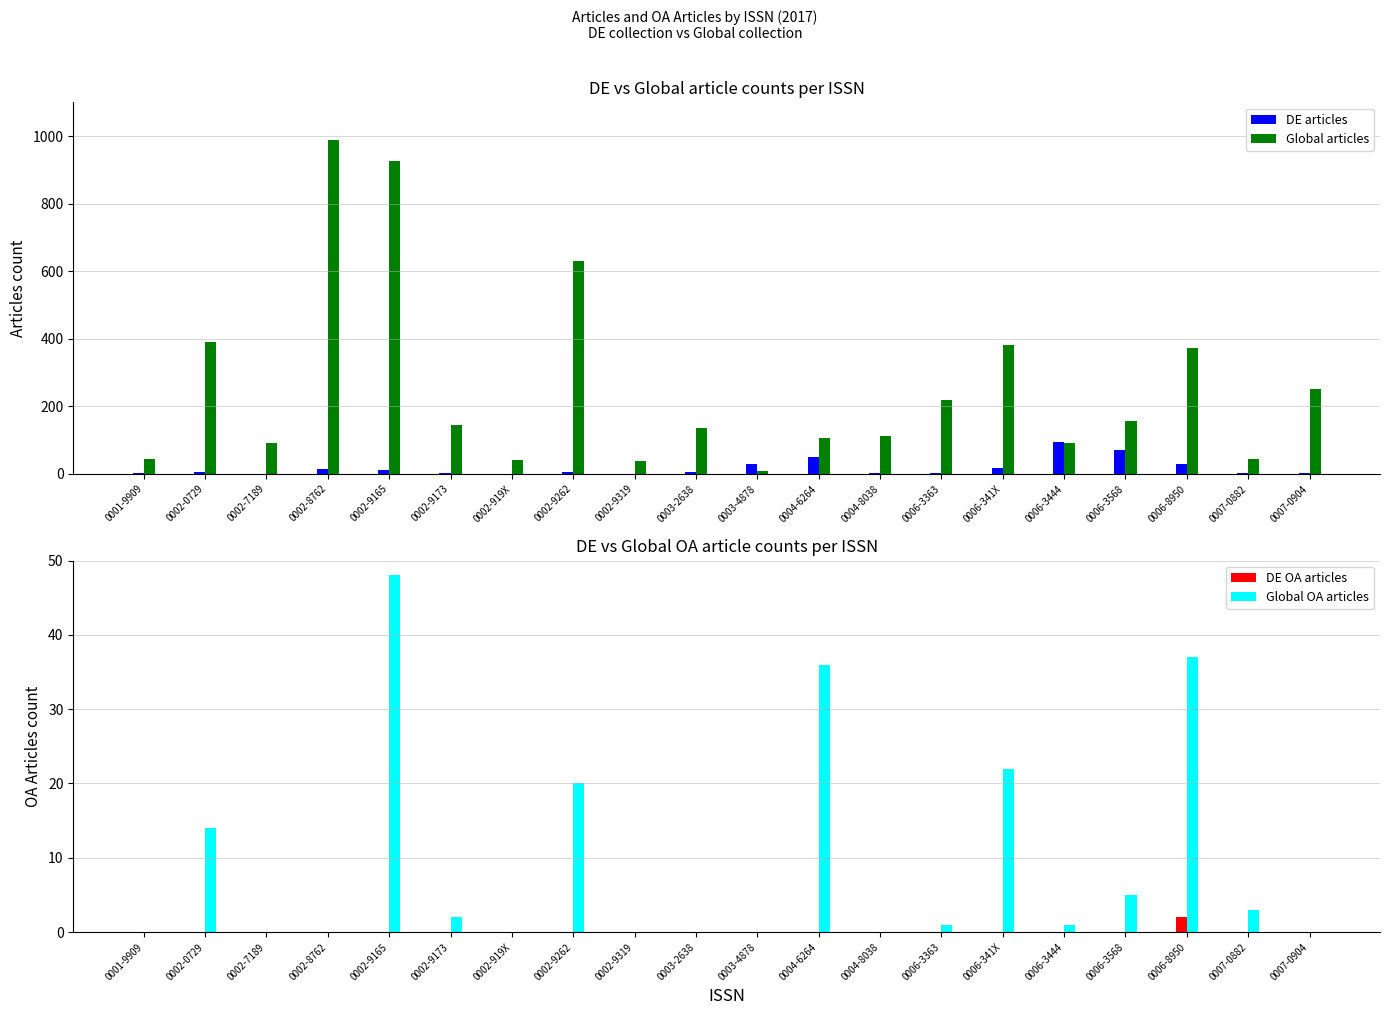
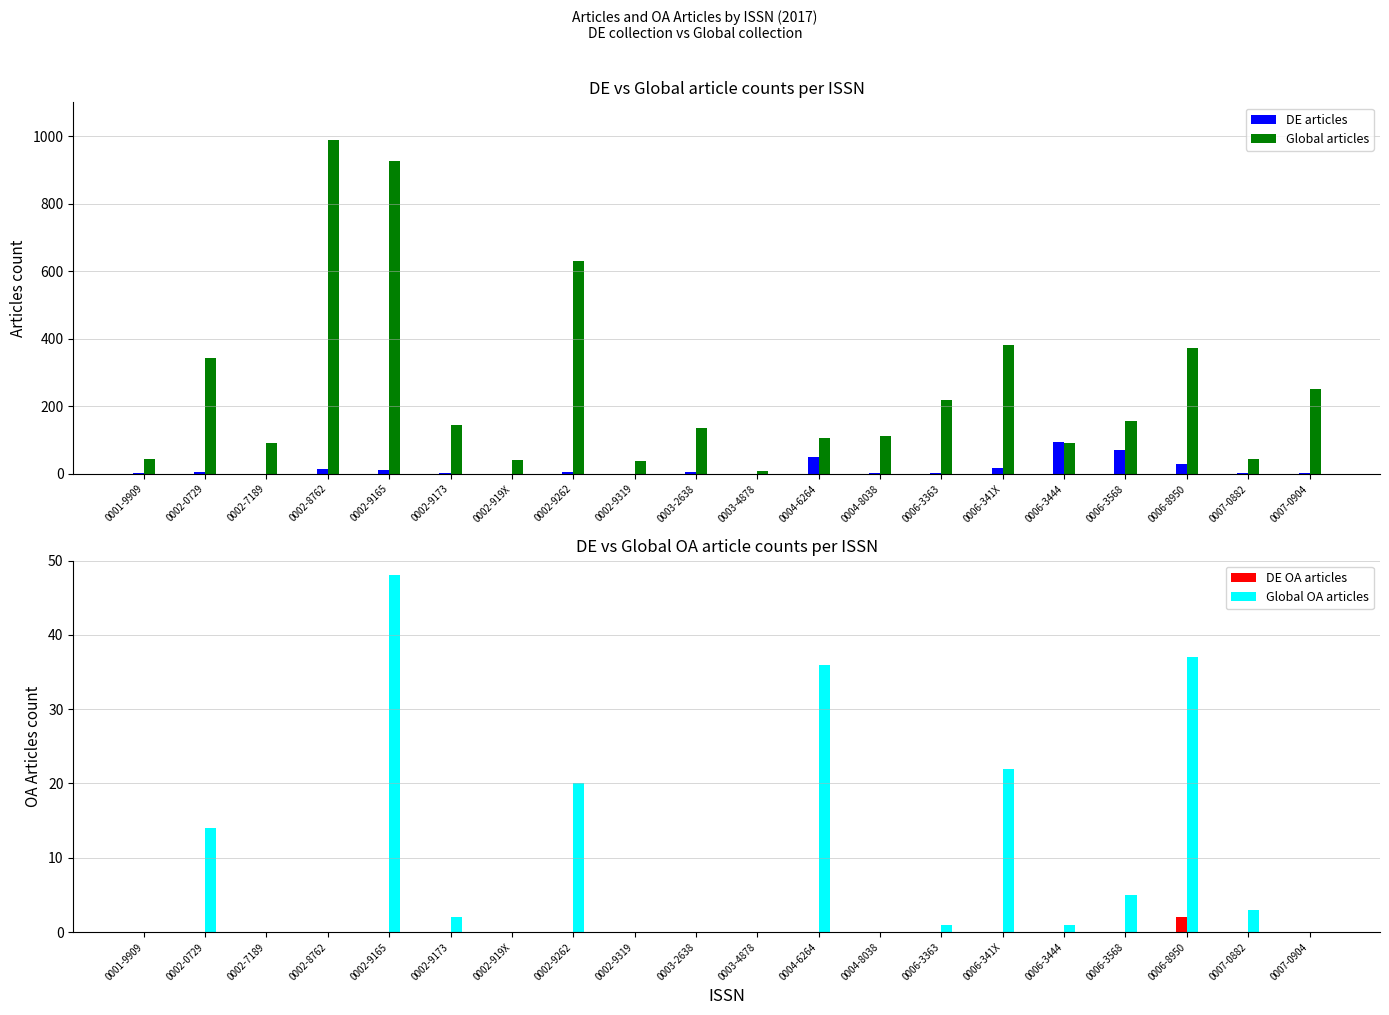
DE vs Global article counts per ISSN, Global articles, 0002-0729: 390 -> 340
DE vs Global article counts per ISSN, DE articles, 0003-4878: 30 -> 0
